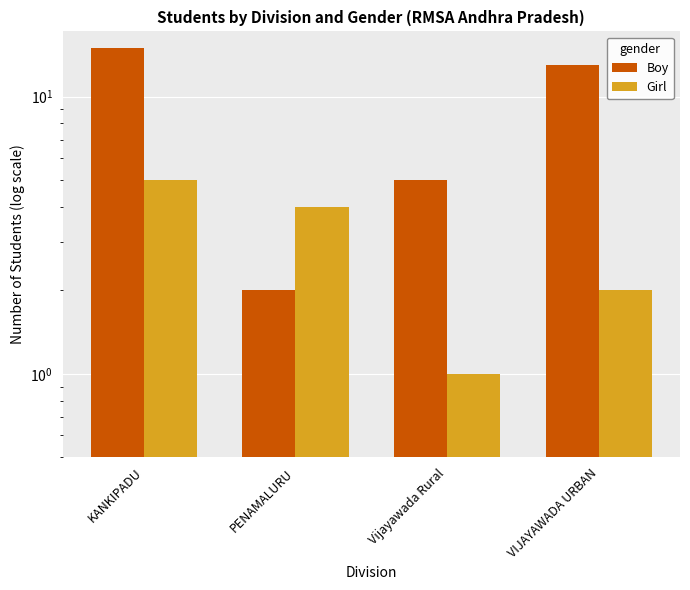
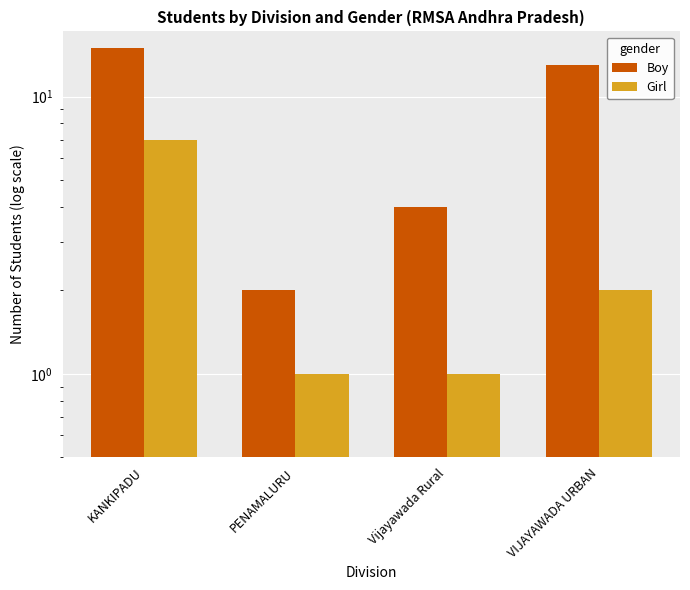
Girl, KANKIPADU: 5 -> 7
Girl, PENAMALURU: 4 -> 1
Boy, Vijayawada Rural: 5 -> 4
